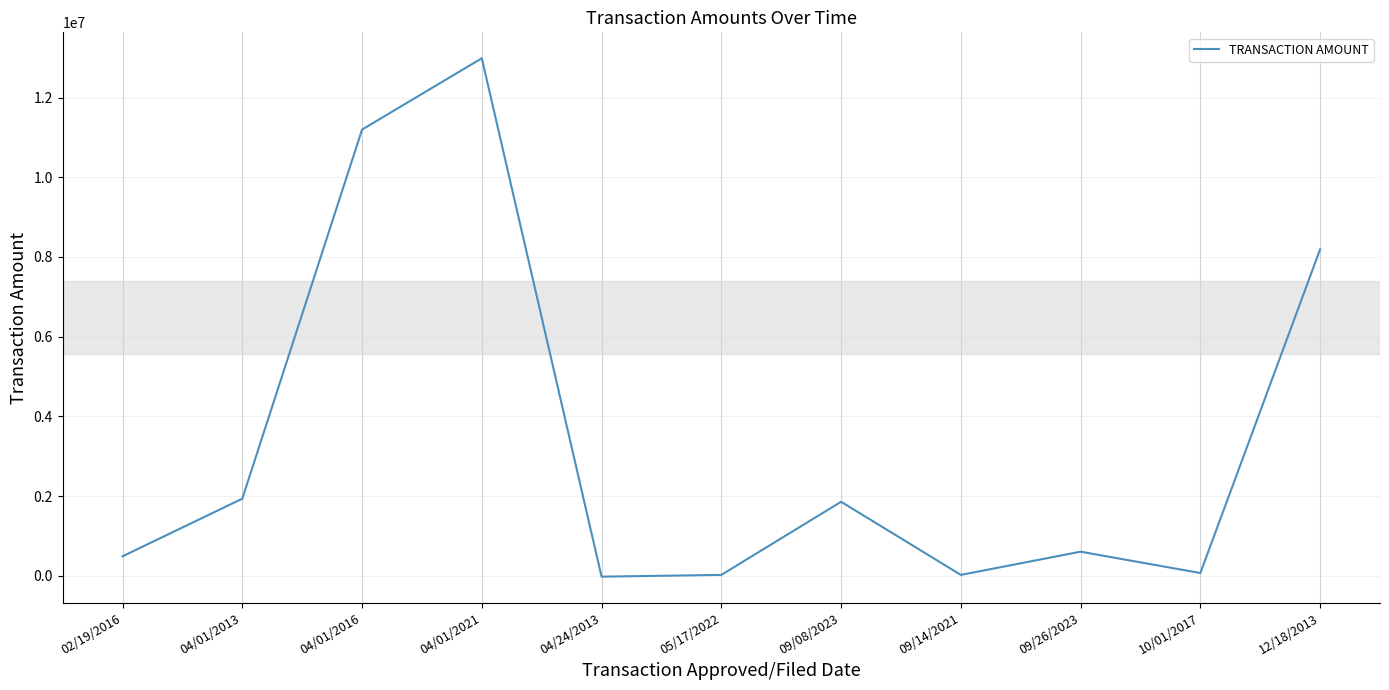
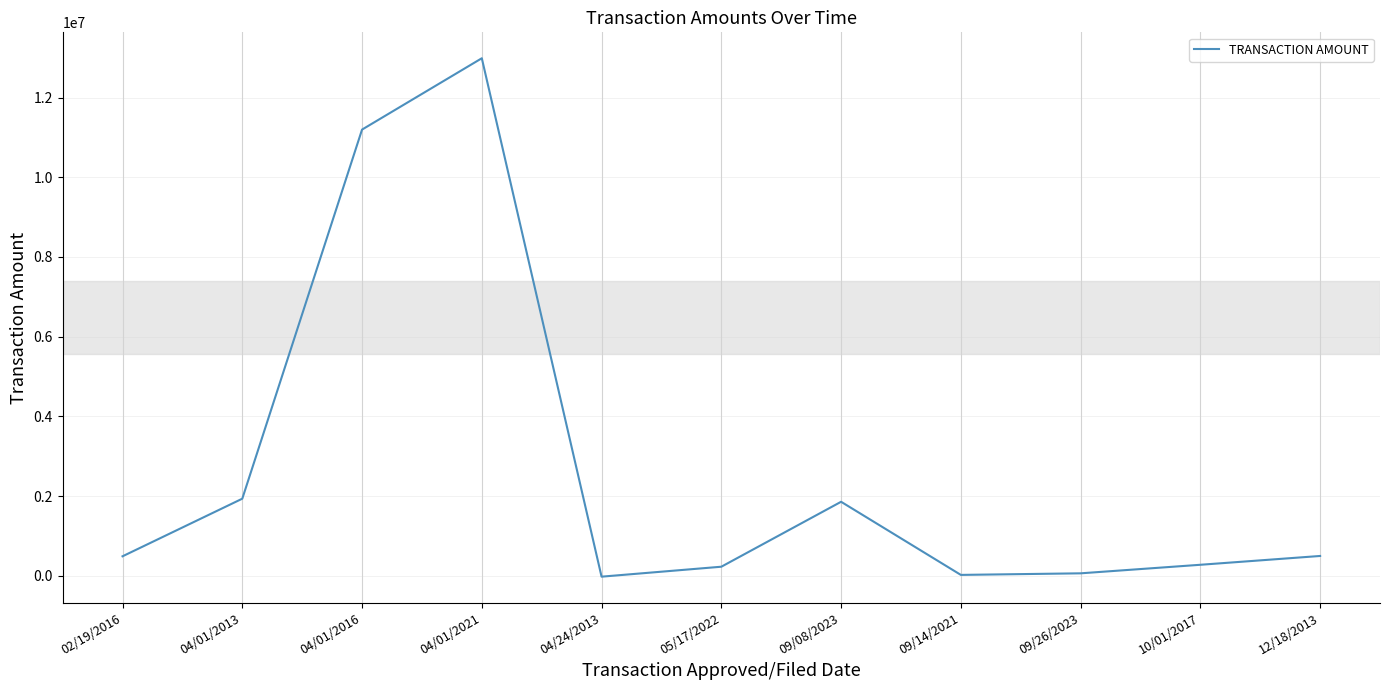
05/17/2022: 0 -> 200000
09/26/2023: 600000 -> 100000
10/01/2017: 100000 -> 300000
12/18/2013: 8200000 -> 500000
